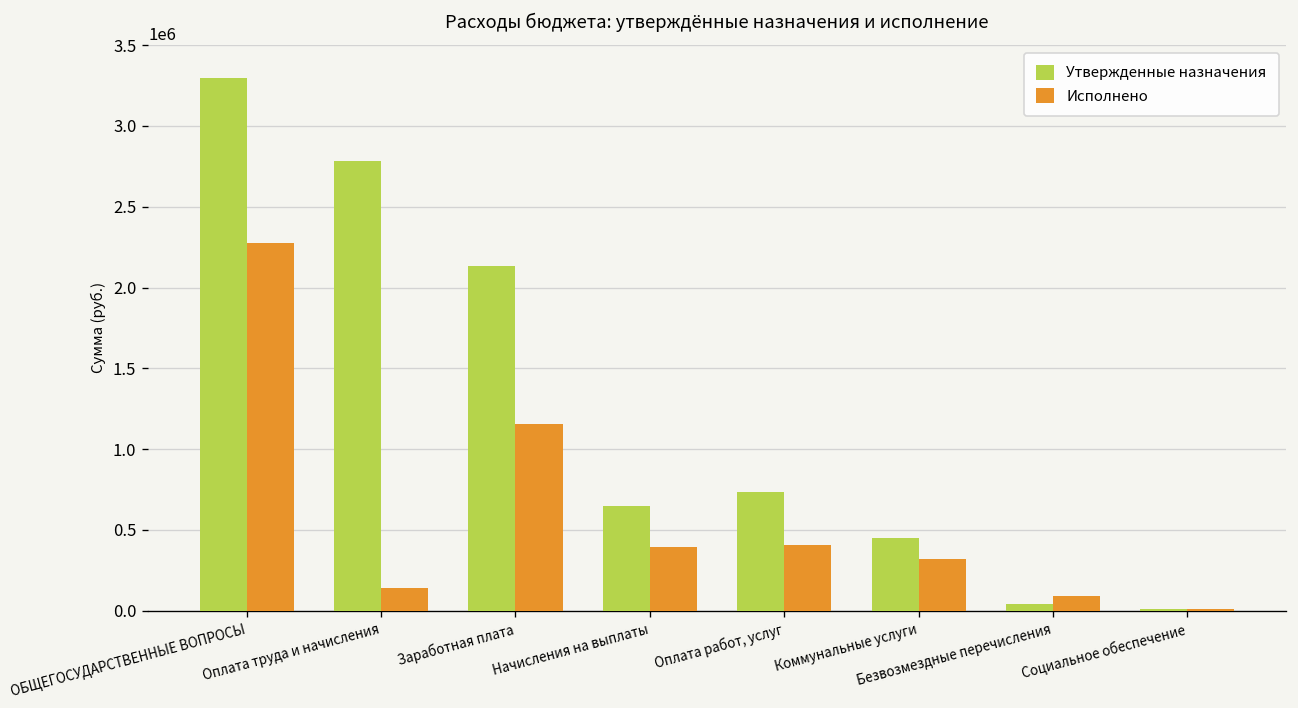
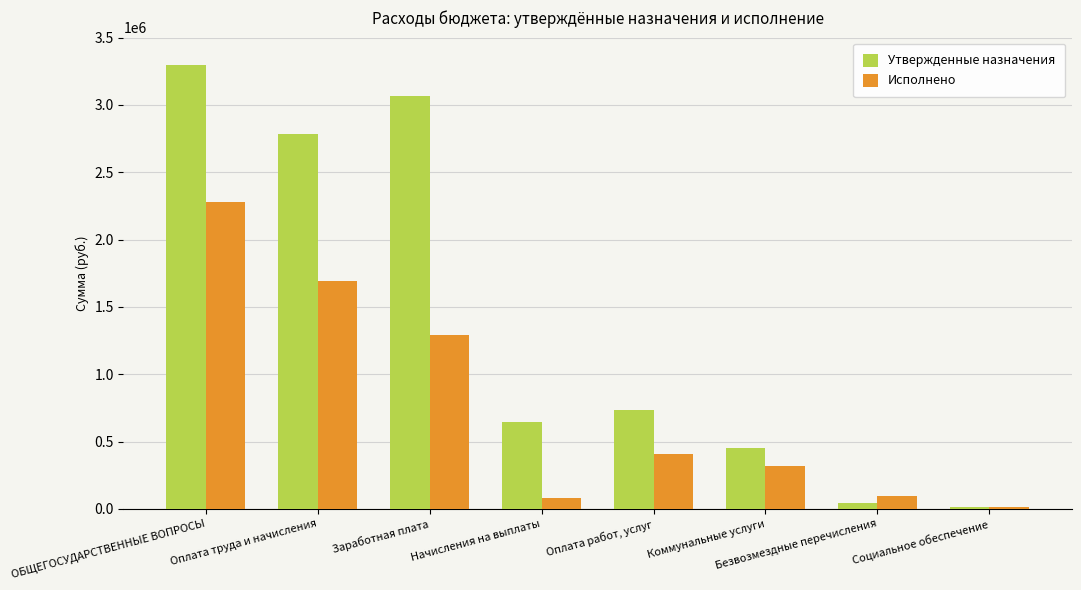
Исполнено, Оплата труда и начисления: 140000 -> 1690000
Утвержденные назначения, Заработная плата: 2130000 -> 3070000
Исполнено, Заработная плата: 1160000 -> 1290000
Исполнено, Начисления на выплаты: 400000 -> 80000
